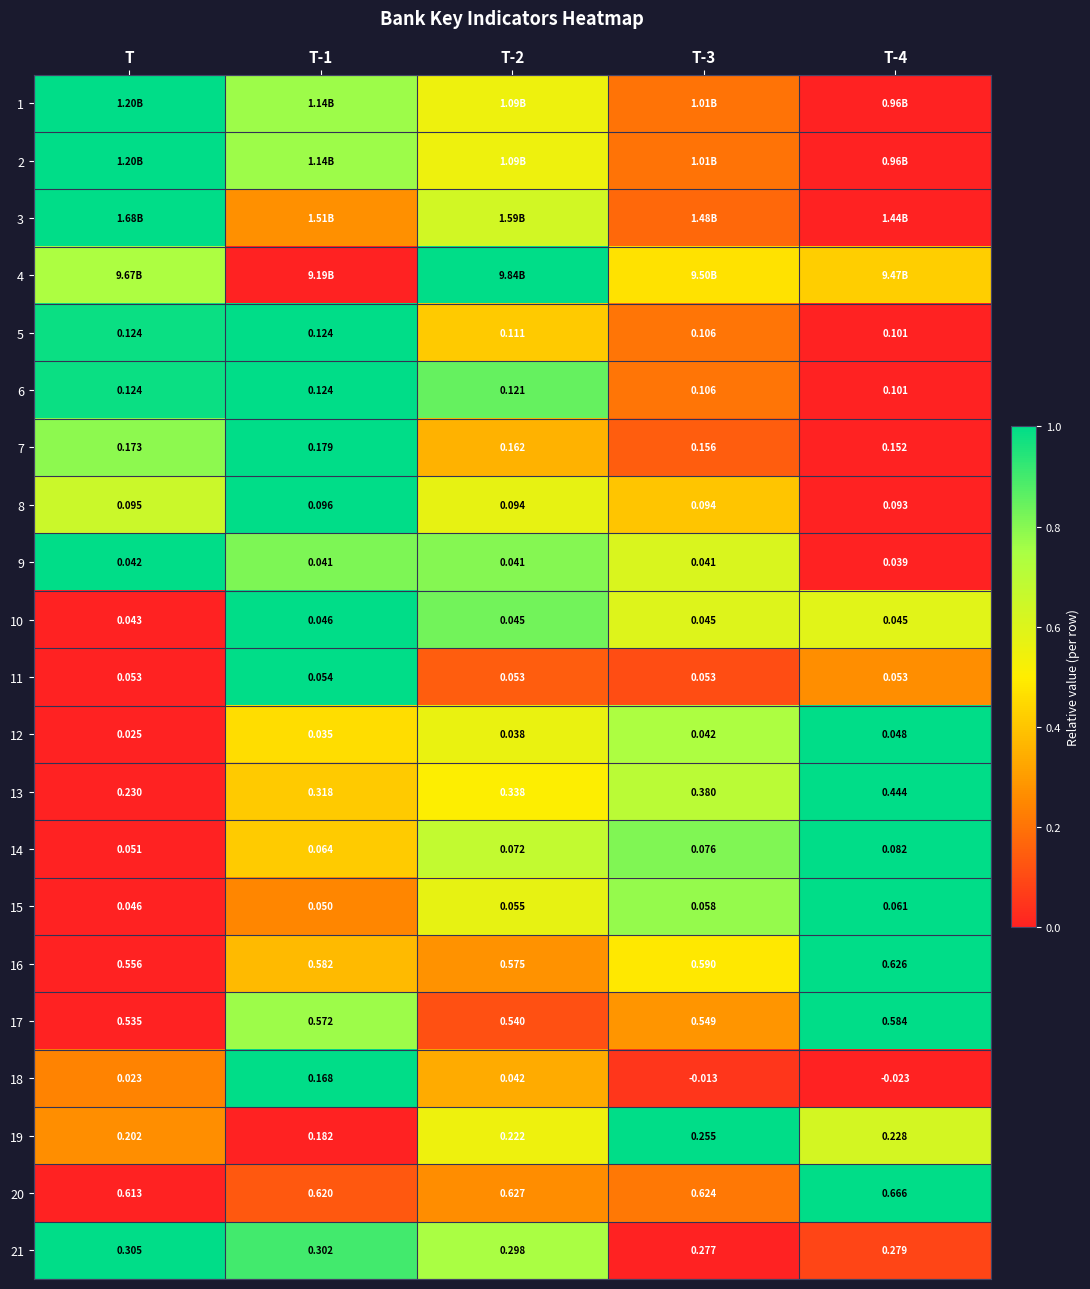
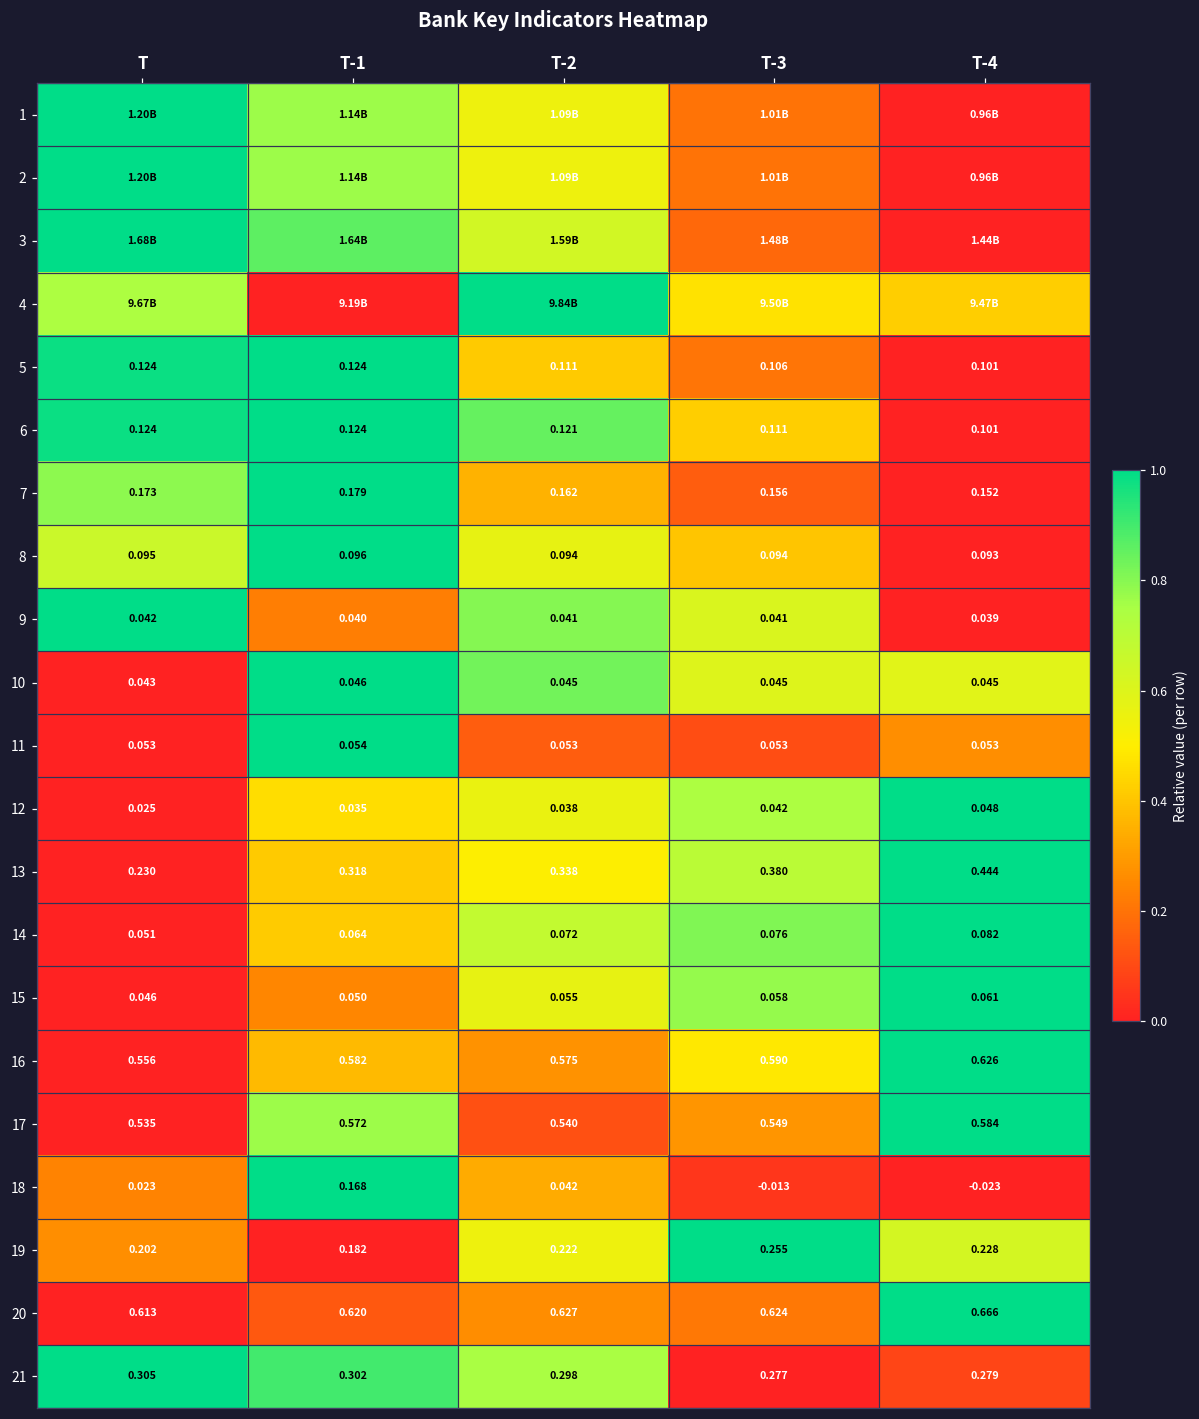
3, T-1: 1.51B -> 1.64B
6, T-3: 0.106 -> 0.111
9, T-1: 0.041 -> 0.040
